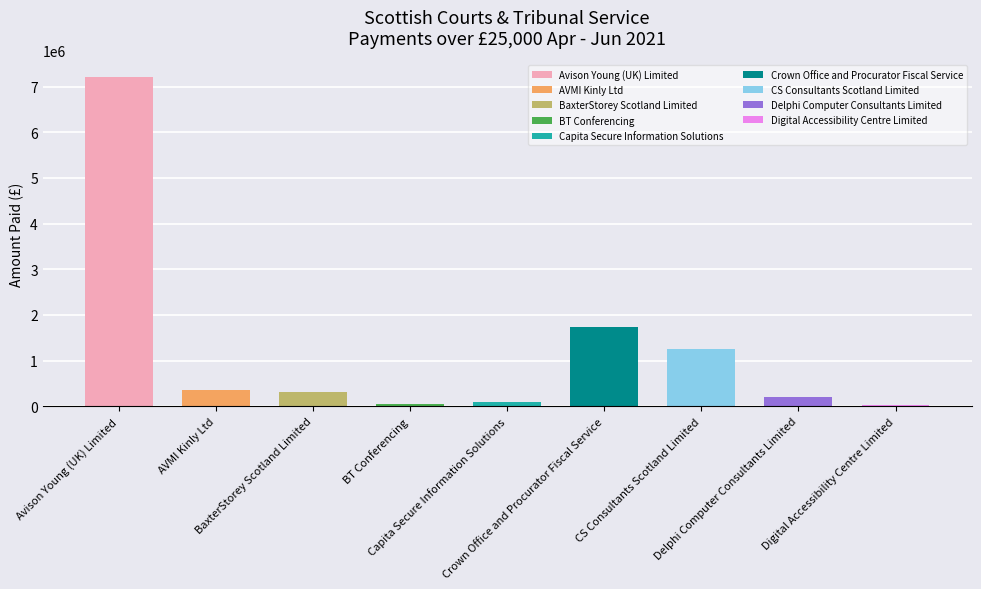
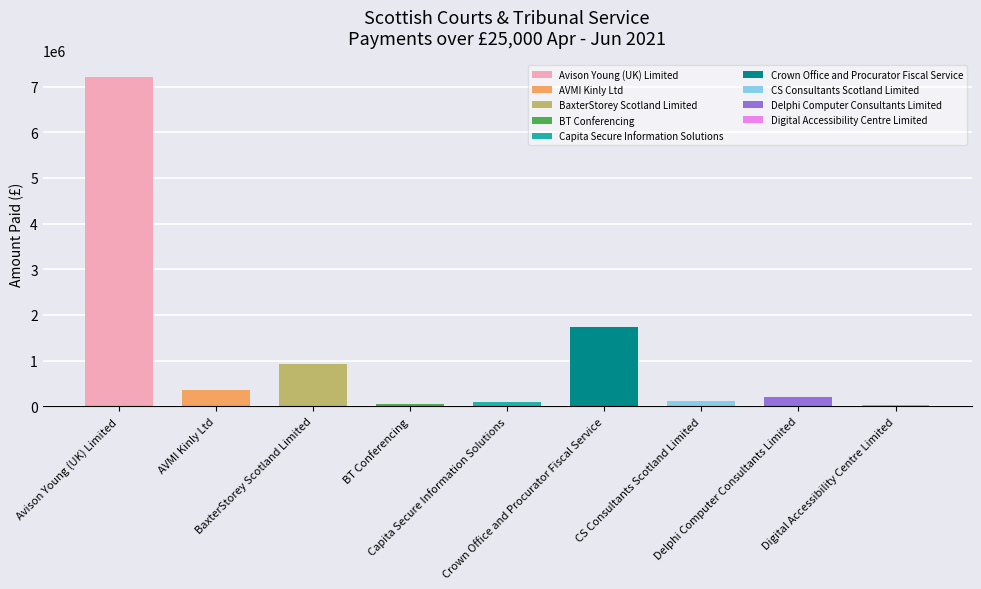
BaxterStorey Scotland Limited: 300000 -> 900000
CS Consultants Scotland Limited: 1300000 -> 100000
